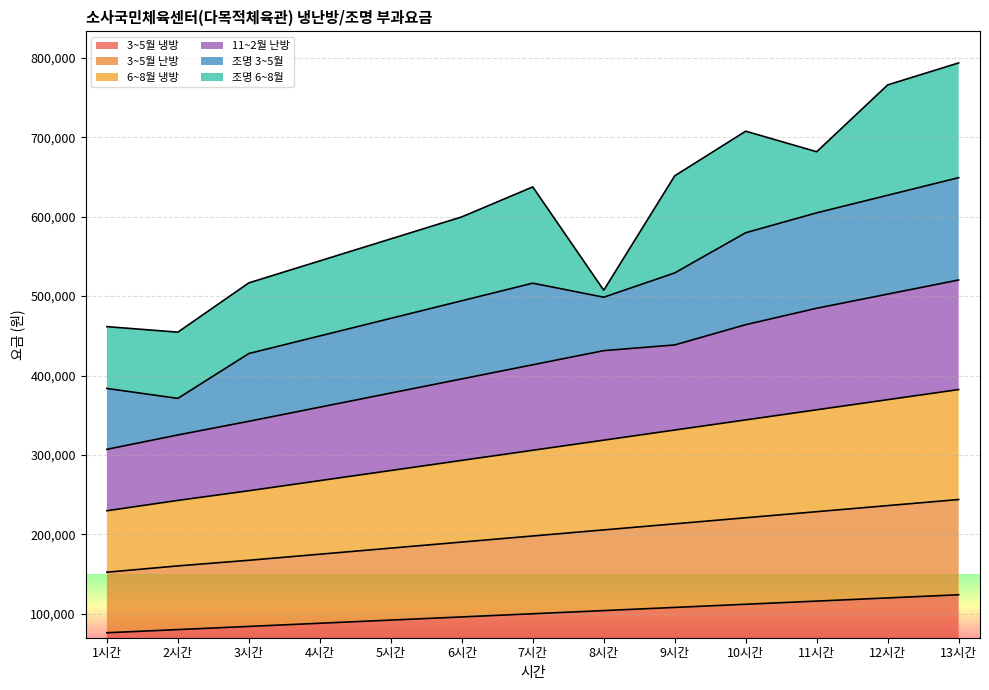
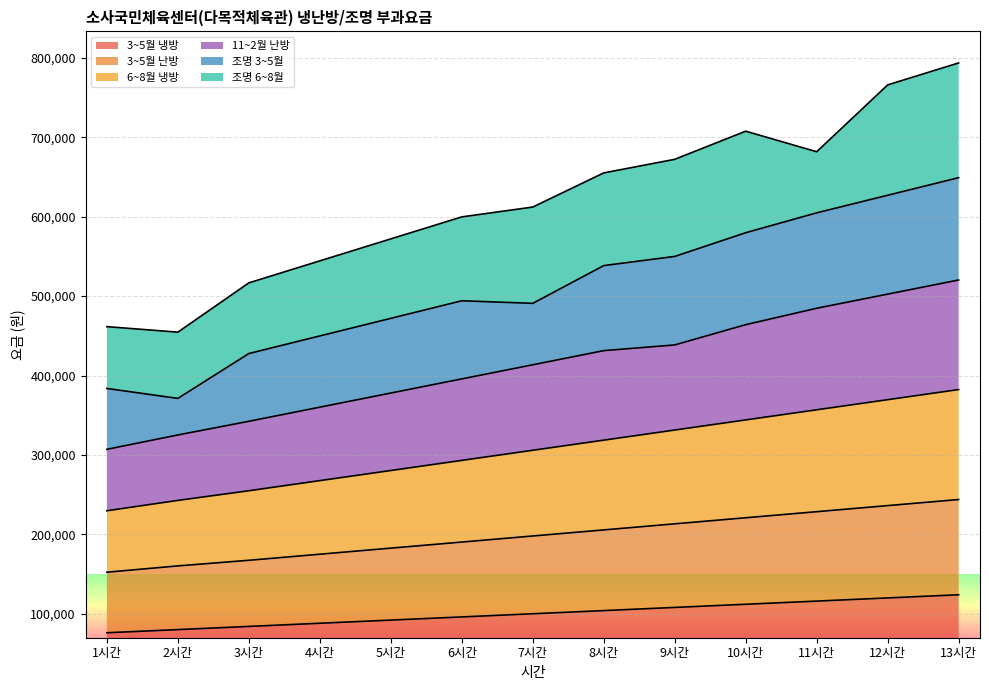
조명 3~5월, 7시간: 100,000 -> 80,000
조명 3~5월, 8시간: 70,000 -> 110,000
조명 6~8월, 8시간: 10,000 -> 120,000
조명 3~5월, 9시간: 90,000 -> 110,000
